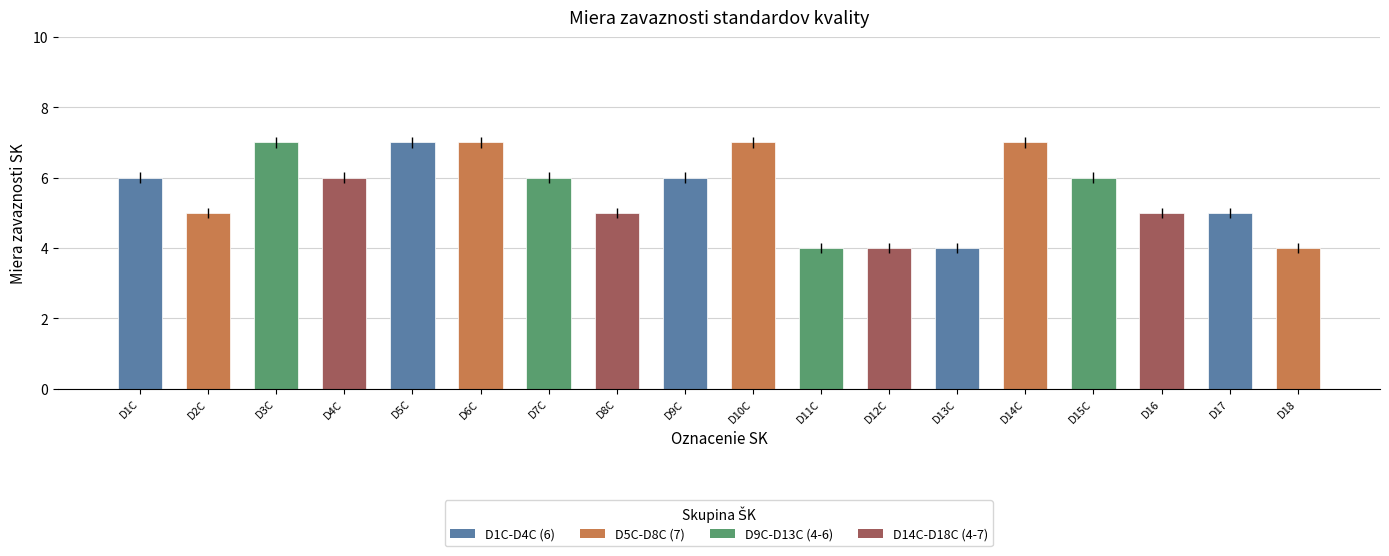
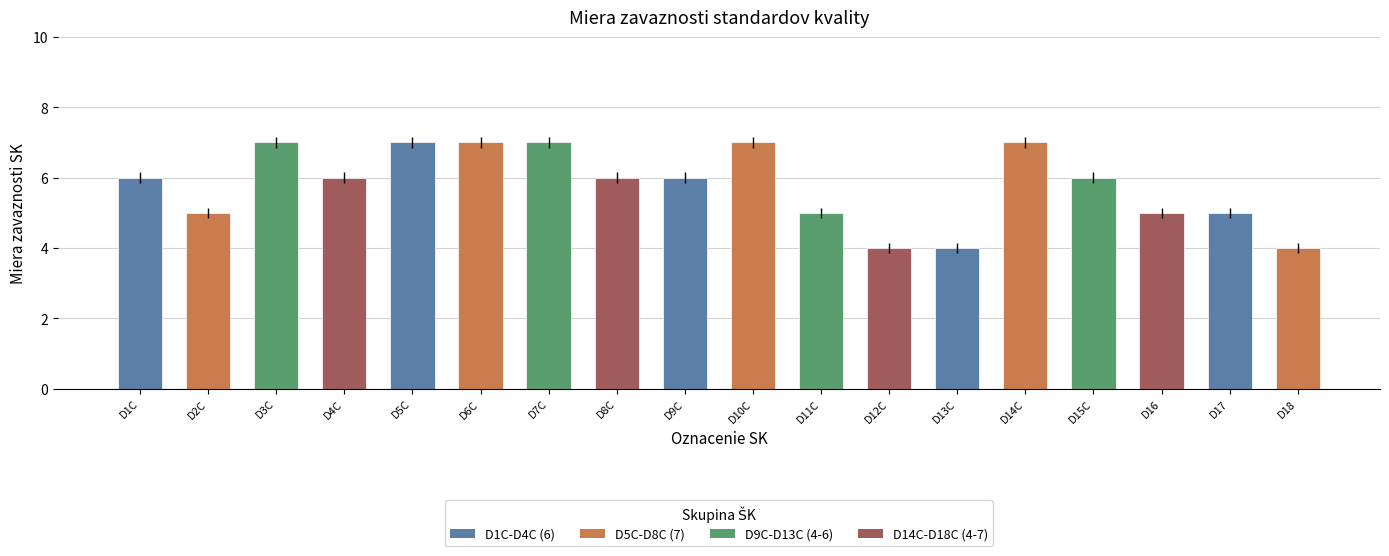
D7C: 6 -> 7
D8C: 5 -> 6
D11C: 4 -> 5
